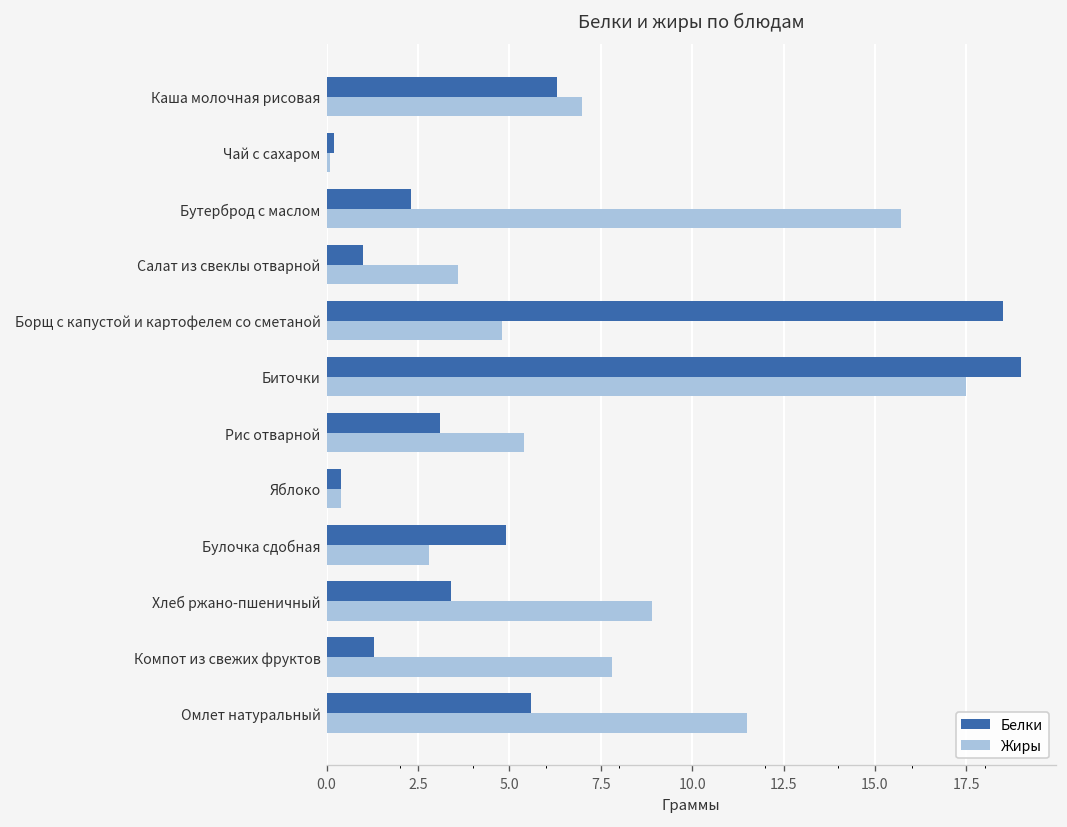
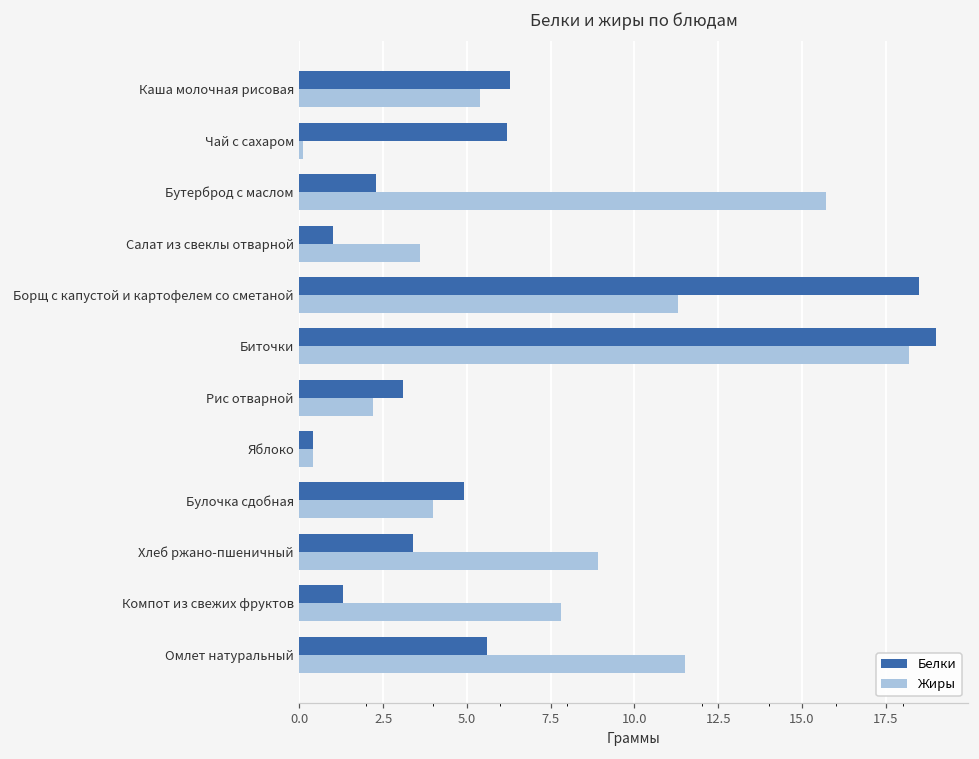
Жиры, Каша молочная рисовая: 7.0 -> 5.4
Белки, Чай с сахаром: 0.2 -> 6.2
Жиры, Борщ с капустой и картофелем со сметаной: 4.8 -> 11.3
Жиры, Биточки: 17.5 -> 18.2
Жиры, Рис отварной: 5.4 -> 2.2
Жиры, Булочка сдобная: 2.8 -> 4.0
